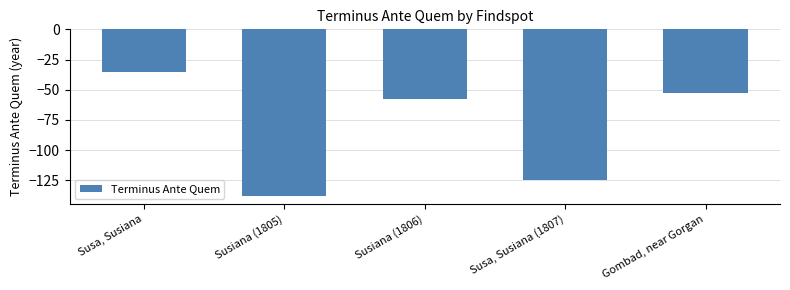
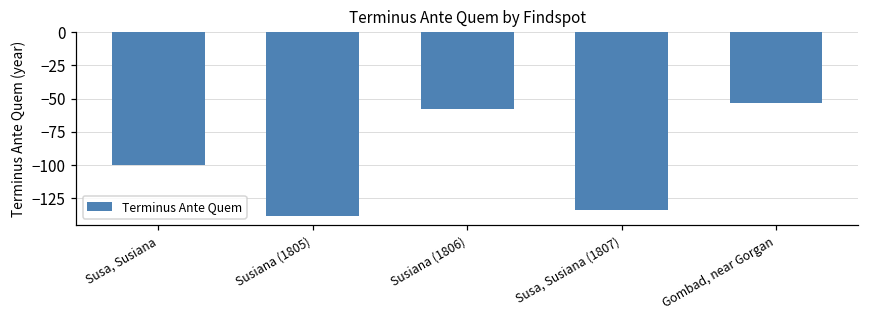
Susa, Susiana: -35 -> -100
Susa, Susiana (1807): -125 -> -134
